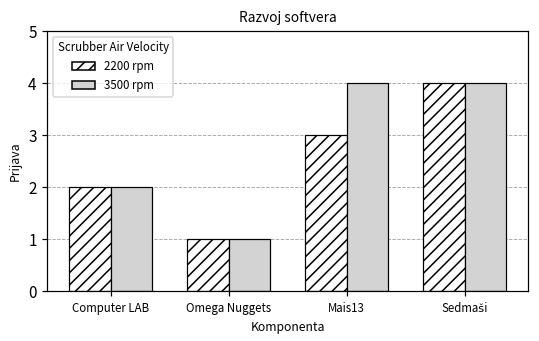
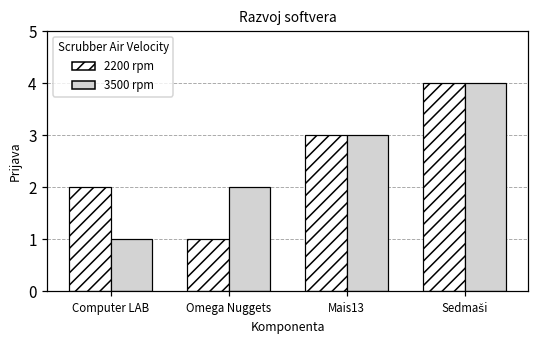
3500 rpm, Computer LAB: 2 -> 1
3500 rpm, Omega Nuggets: 1 -> 2
3500 rpm, Mais13: 4 -> 3
